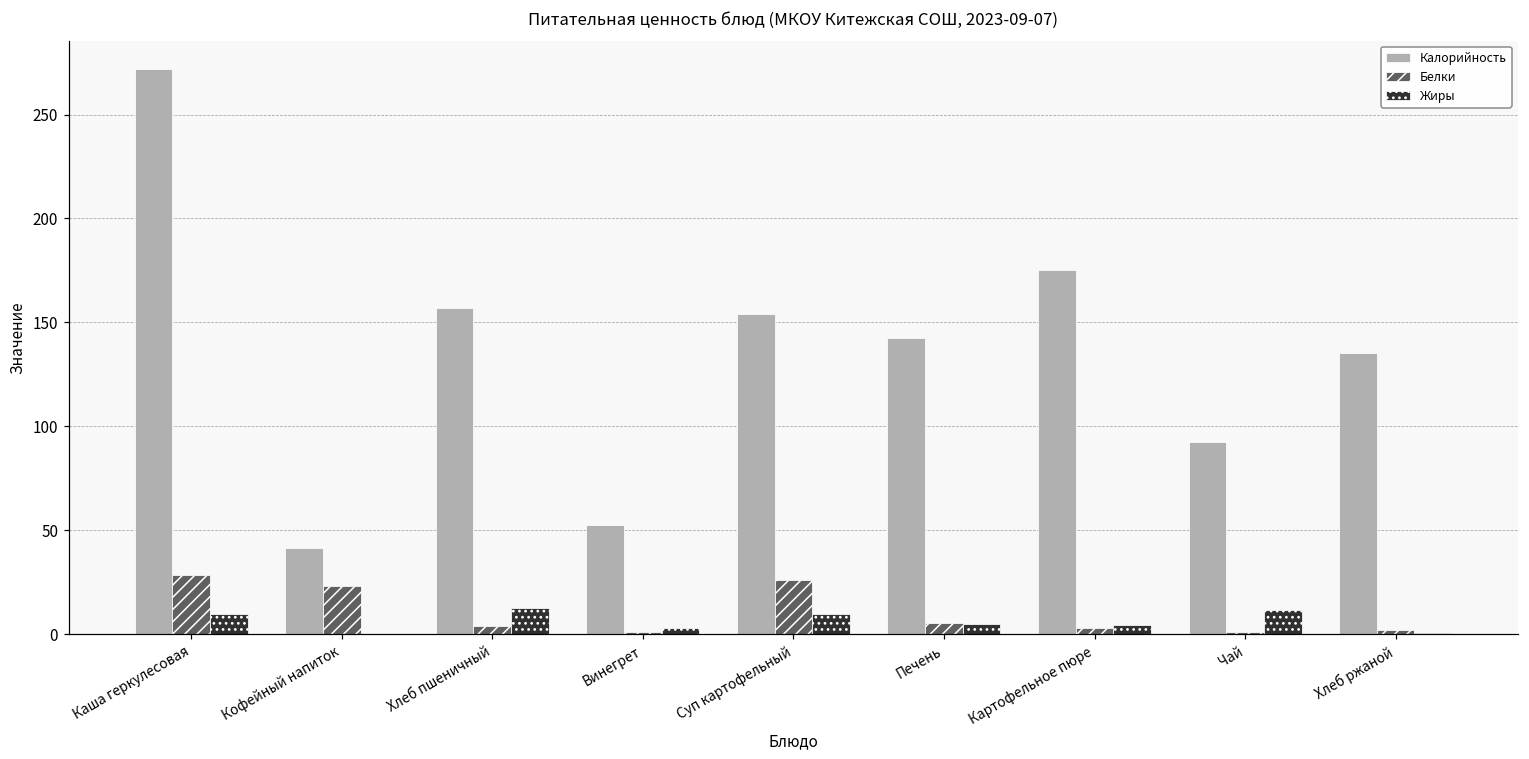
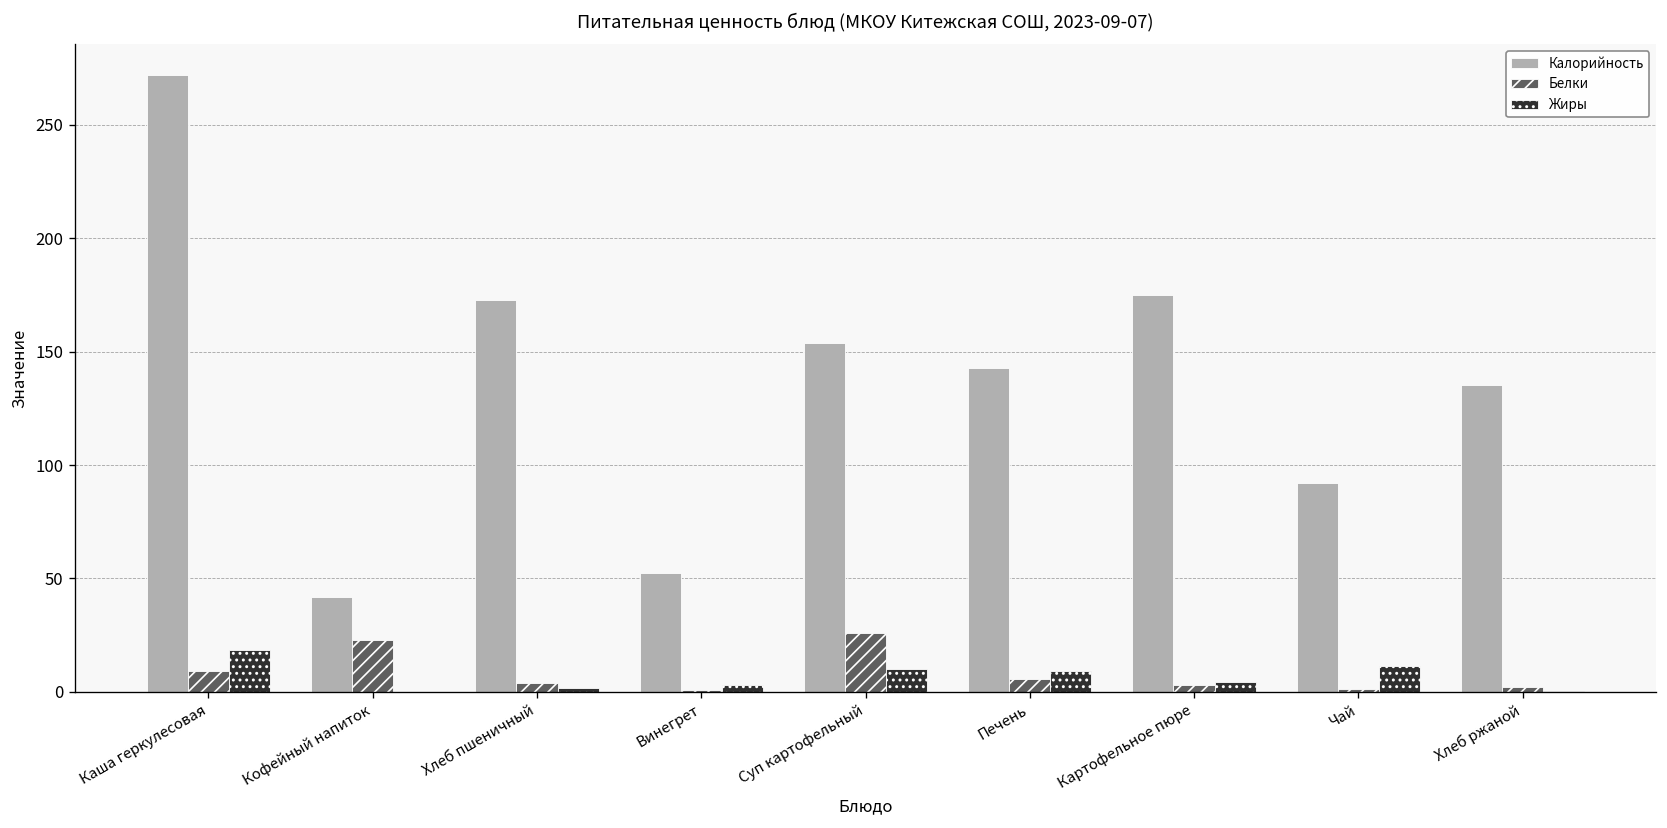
Белки, Каша геркулесовая: 28 -> 9
Жиры, Каша геркулесовая: 10 -> 18
Калорийность, Хлеб пшеничный: 157 -> 173
Жиры, Хлеб пшеничный: 13 -> 2
Жиры, Печень: 5 -> 9
